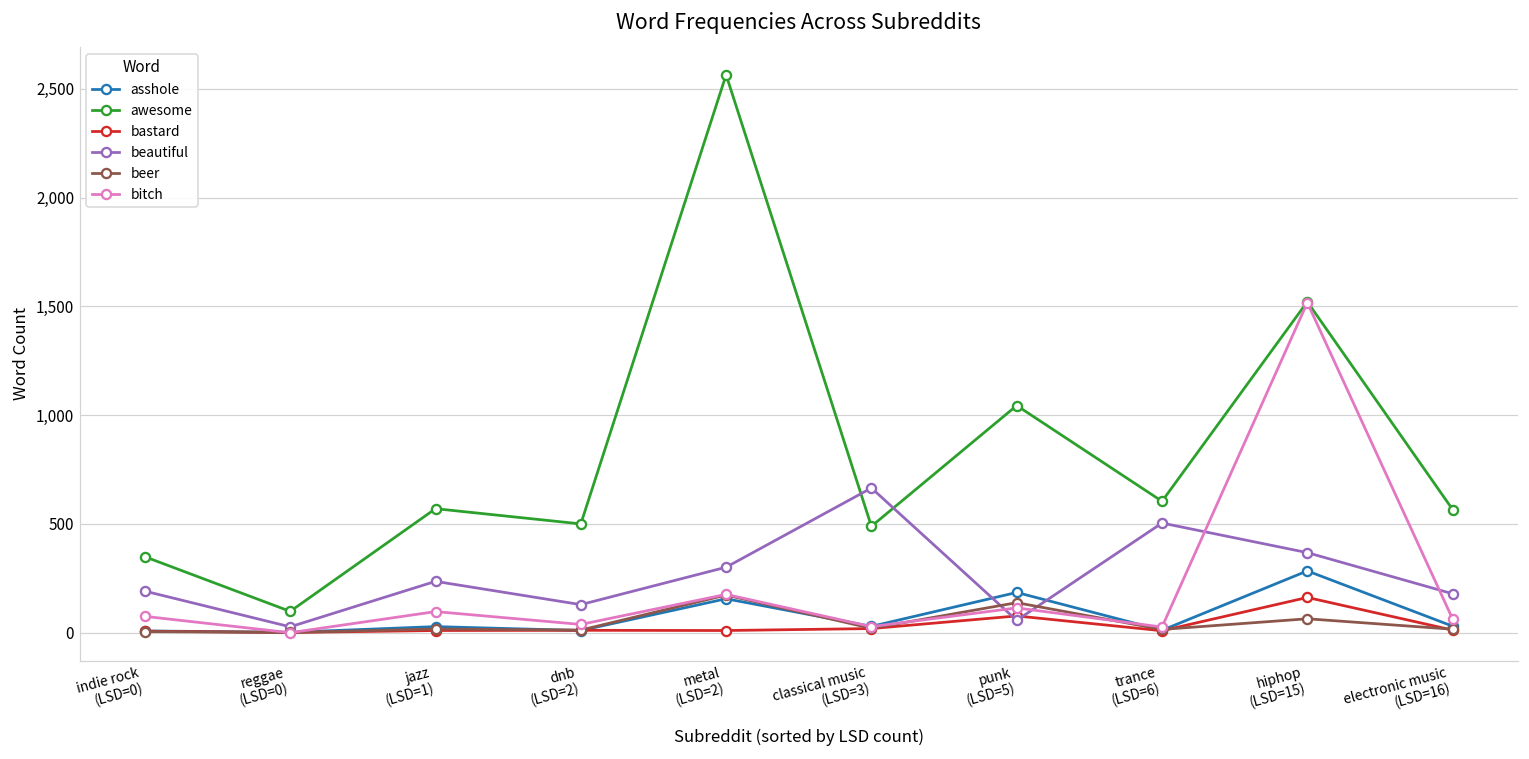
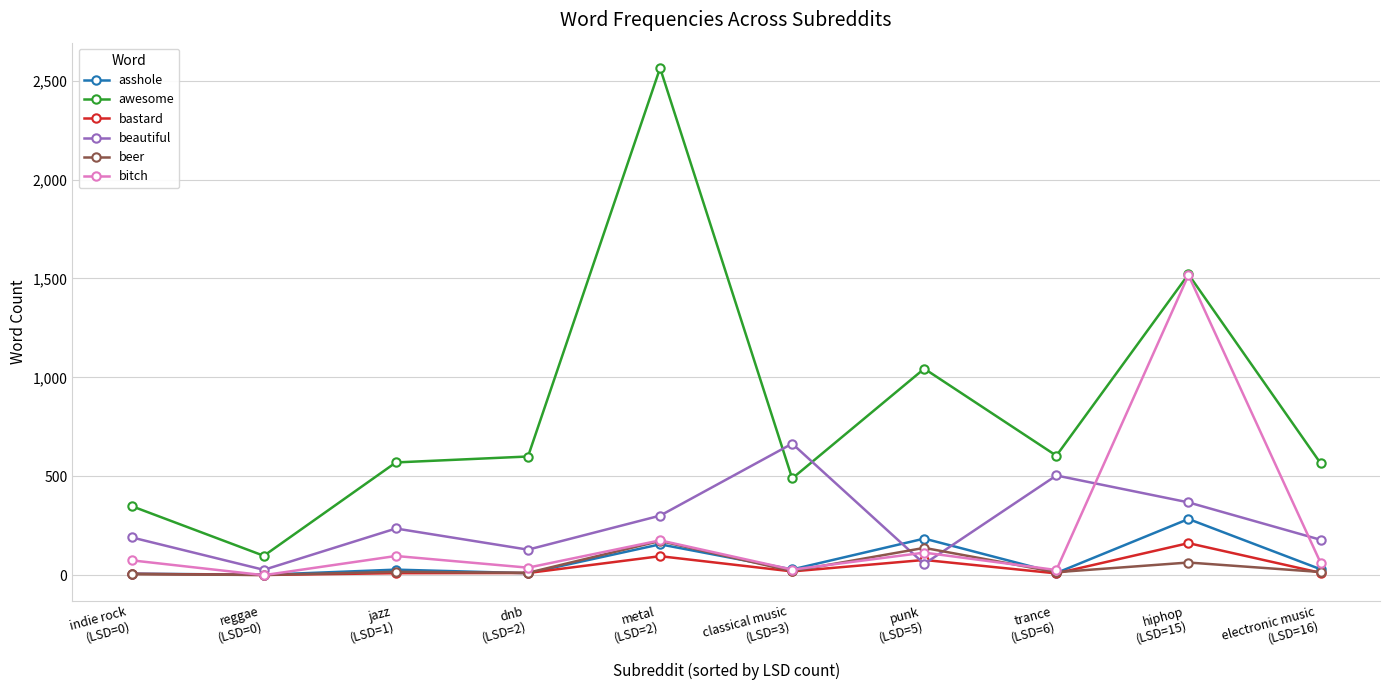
awesome, dnb (LSD=2): 500 -> 600
bastard, metal (LSD=2): 10 -> 100
